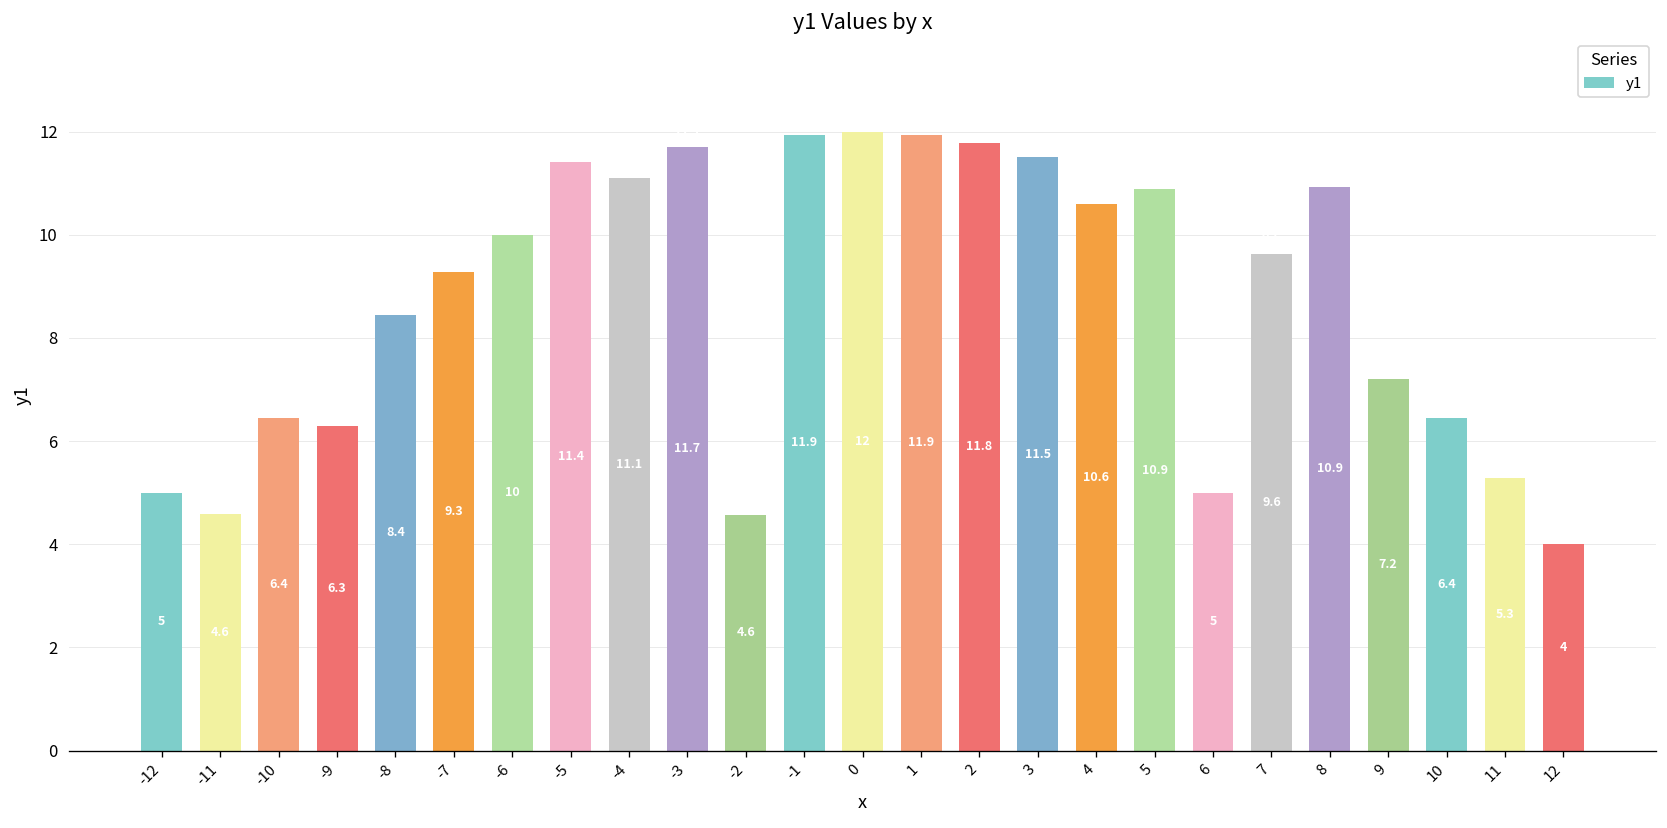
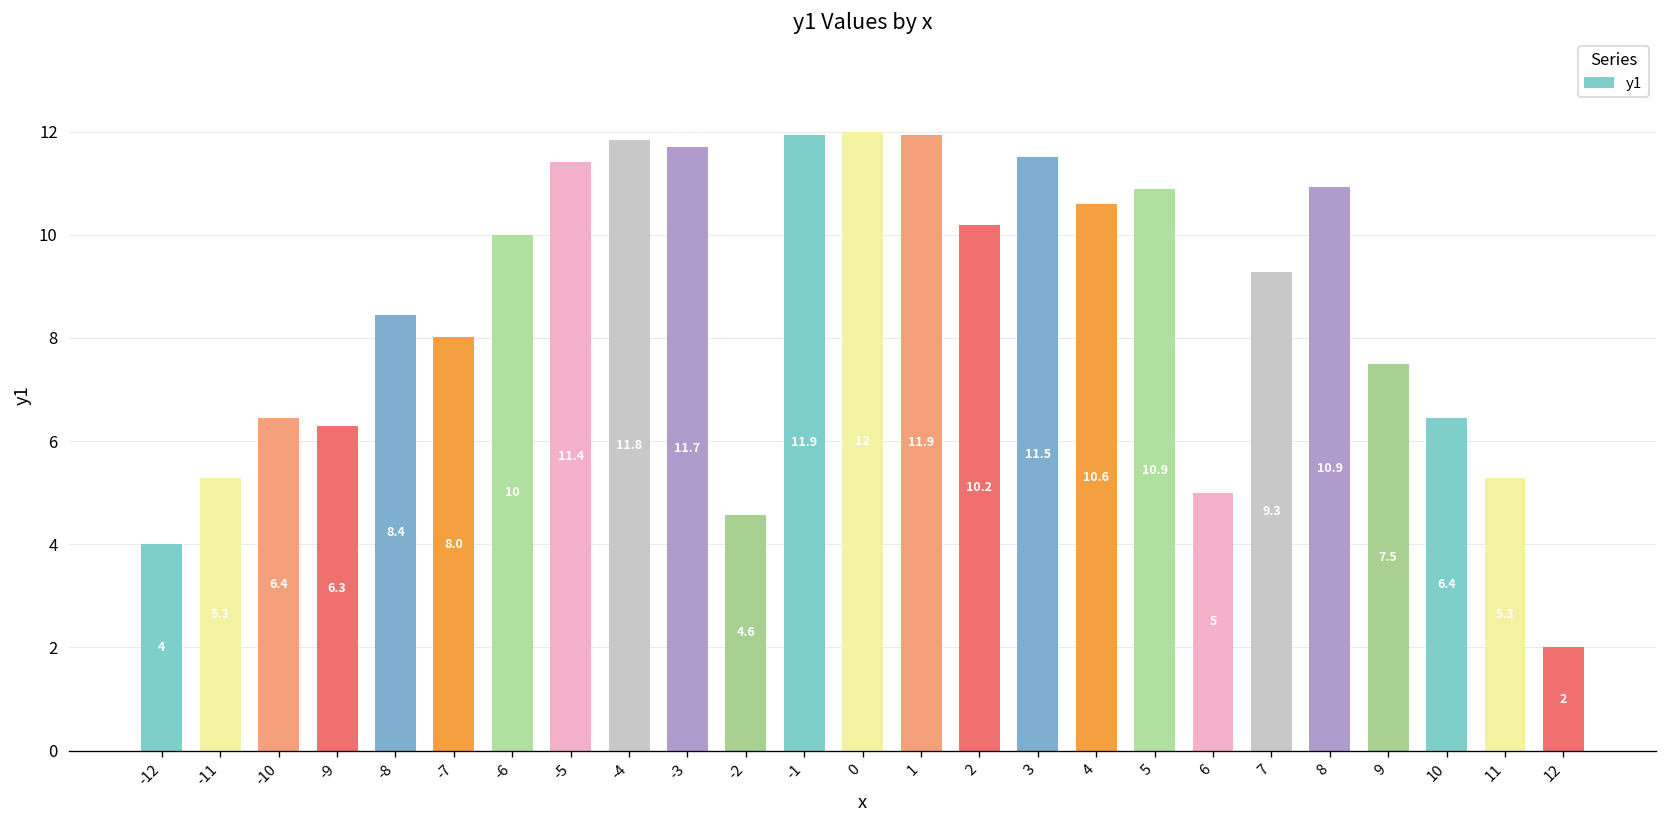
-12: 5 -> 4
-11: 4.6 -> 5.3
-7: 9.3 -> 8.0
-4: 11.1 -> 11.8
2: 11.8 -> 10.2
7: 9.6 -> 9.3
9: 7.2 -> 7.5
12: 4 -> 2
